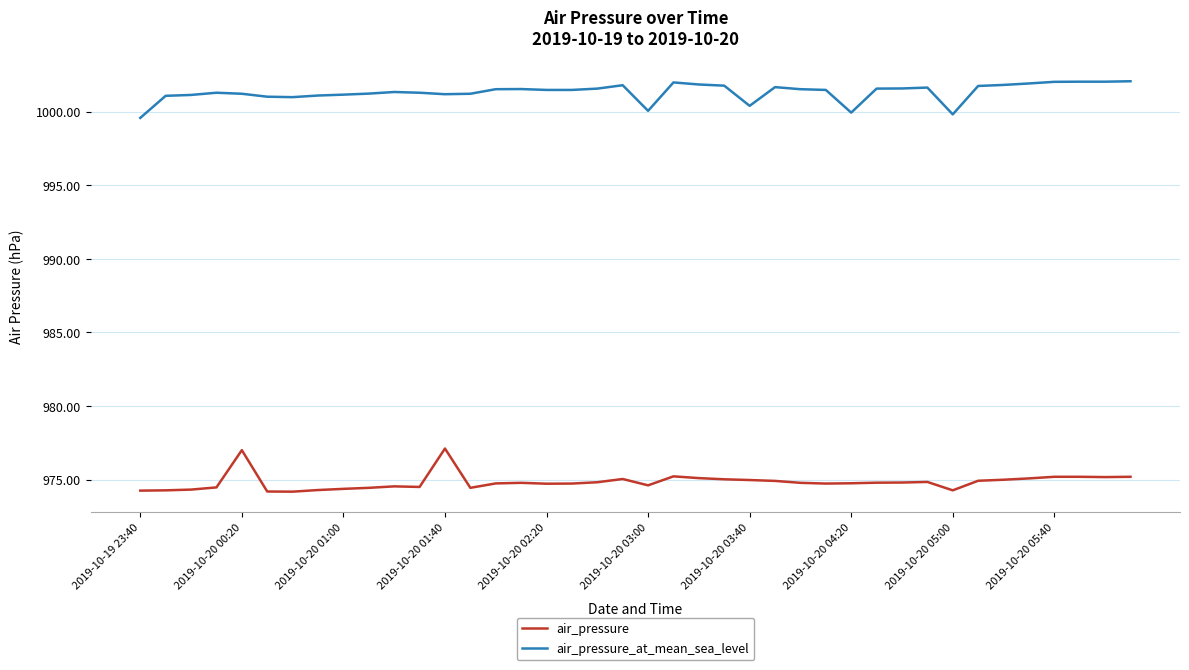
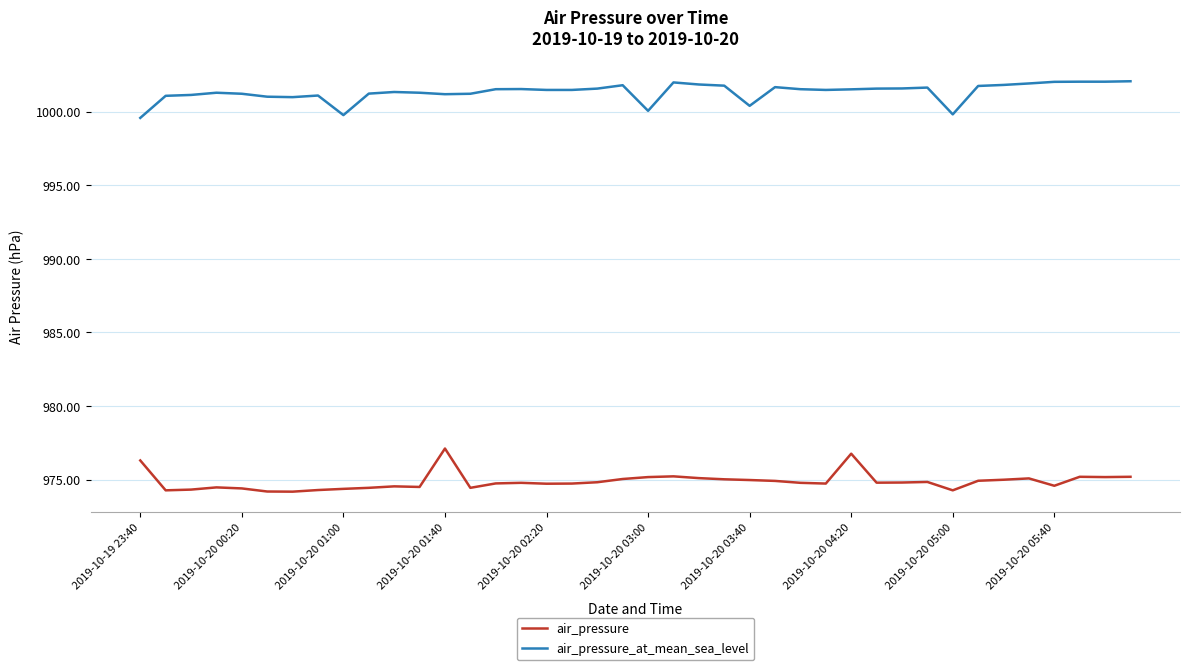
air_pressure, 2019-10-19 23:40: 974.3 -> 976.3
air_pressure, 2019-10-20 00:20: 977.0 -> 974.4
air_pressure_at_mean_sea_level, 2019-10-20 01:00: 1001.2 -> 999.8
air_pressure, 2019-10-20 03:00: 974.6 -> 975.2
air_pressure, 2019-10-20 04:20: 974.8 -> 976.8
air_pressure_at_mean_sea_level, 2019-10-20 04:20: 999.9 -> 1001.5
air_pressure, 2019-10-20 05:40: 975.2 -> 974.6
